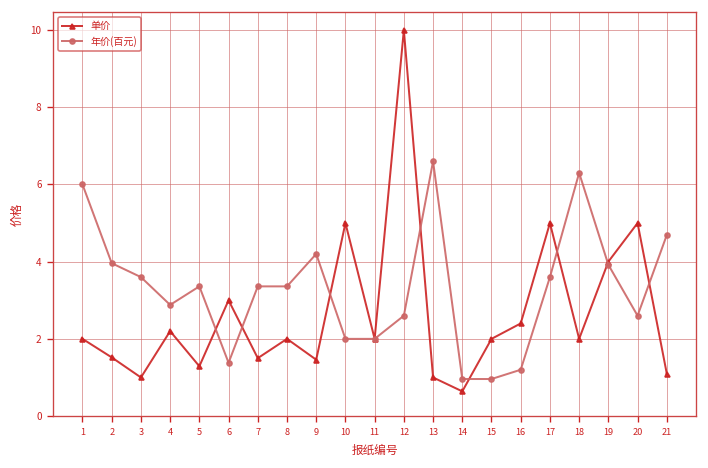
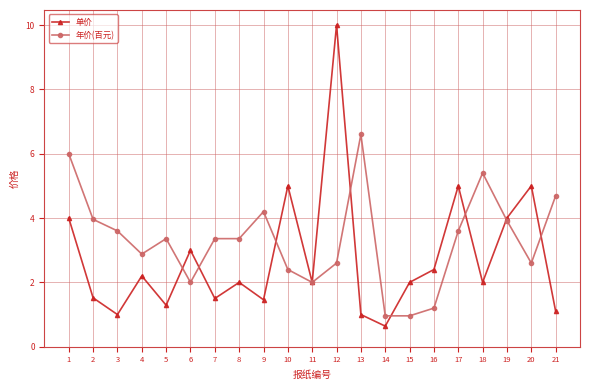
单价, 1: 2 -> 4
年价(百元), 6: 1.4 -> 2.0
年价(百元), 10: 2.0 -> 2.4
年价(百元), 18: 6.3 -> 5.4
